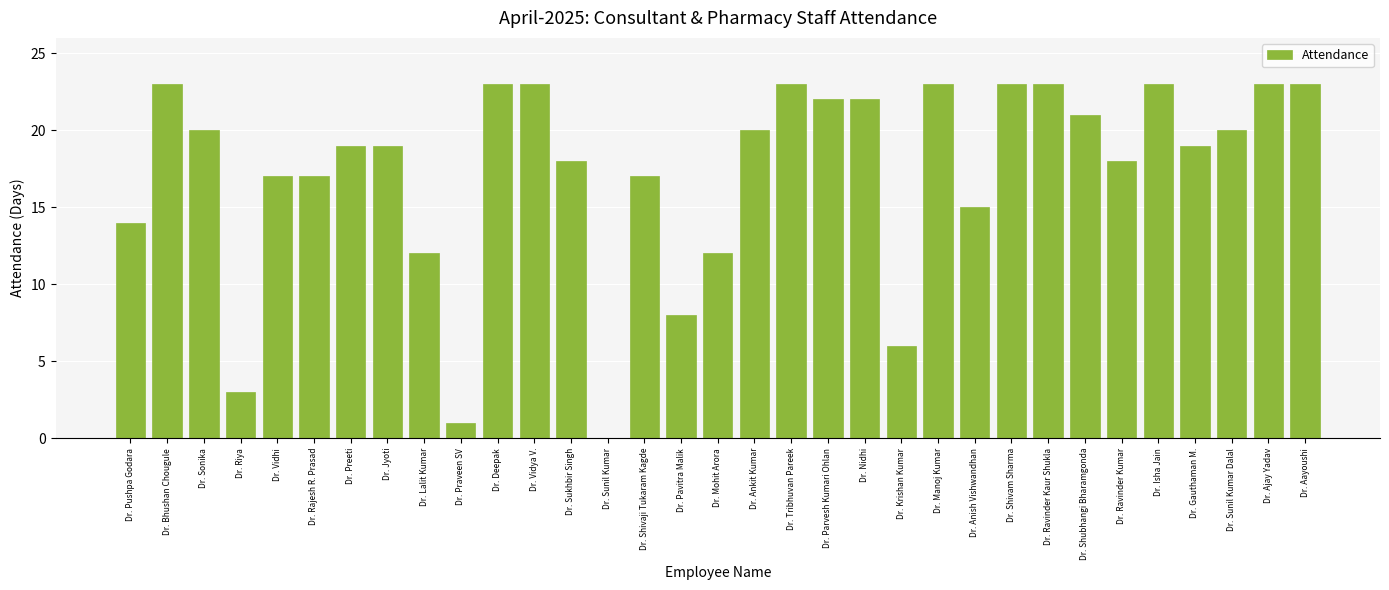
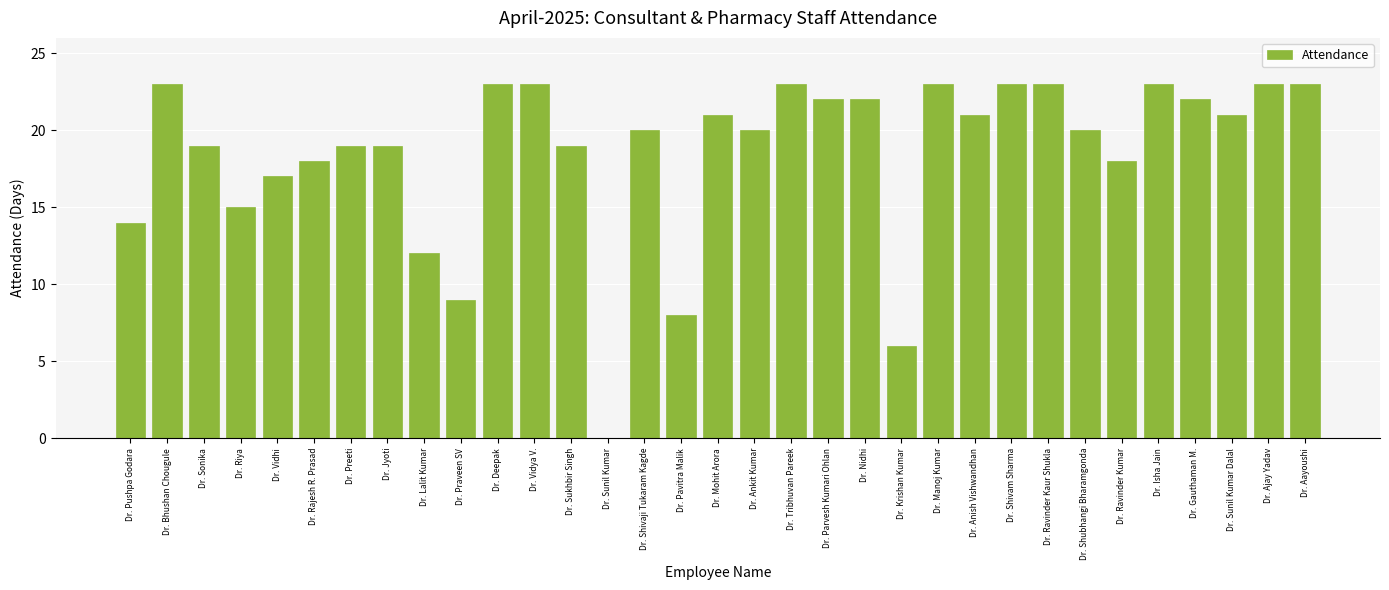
Dr. Sonika: 20 -> 19
Dr. Riya: 3 -> 15
Dr. Rajesh R. Prasad: 17 -> 18
Dr. Praveen SV: 1 -> 9
Dr. Sukhbir Singh: 18 -> 19
Dr. Shivaji Tukaram Kagde: 17 -> 20
Dr. Mohit Arora: 12 -> 21
Dr. Anish Vishwandhan: 15 -> 21
Dr. Shubhangi Bharamgonda: 21 -> 20
Dr. Gauthaman M.: 19 -> 22
Dr. Sunil Kumar Dalal: 20 -> 21
